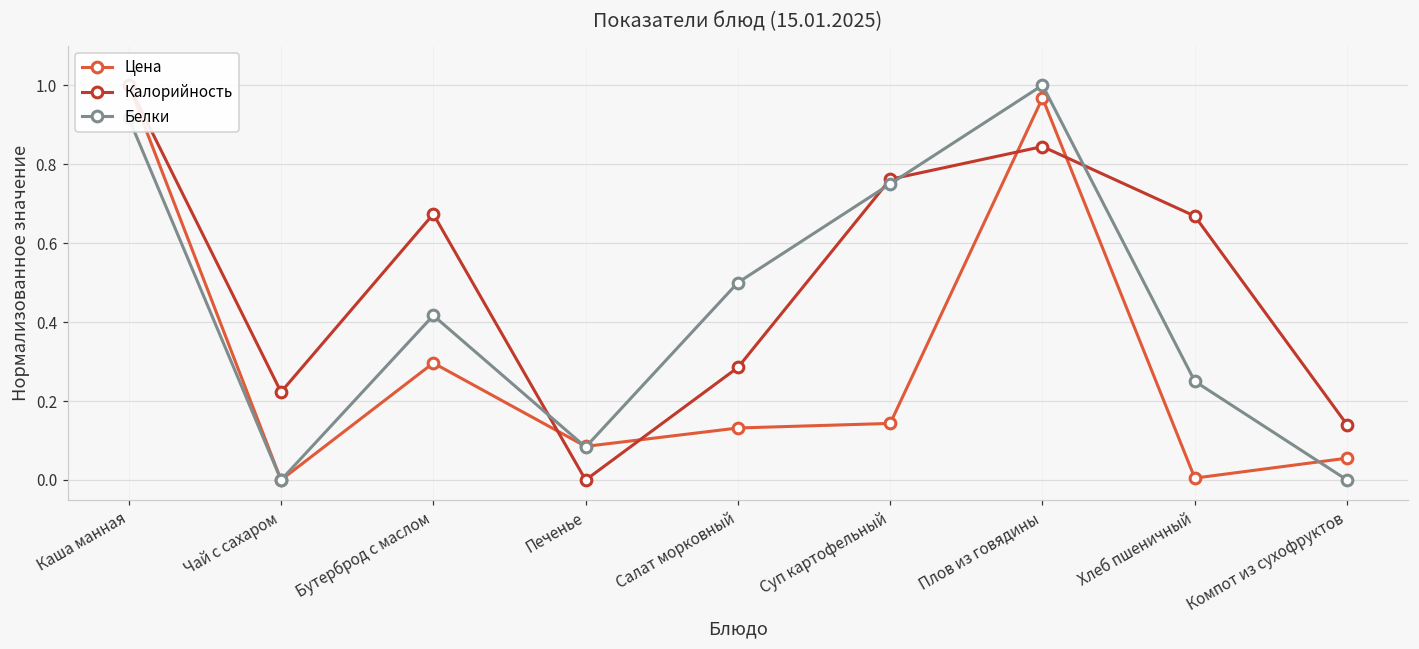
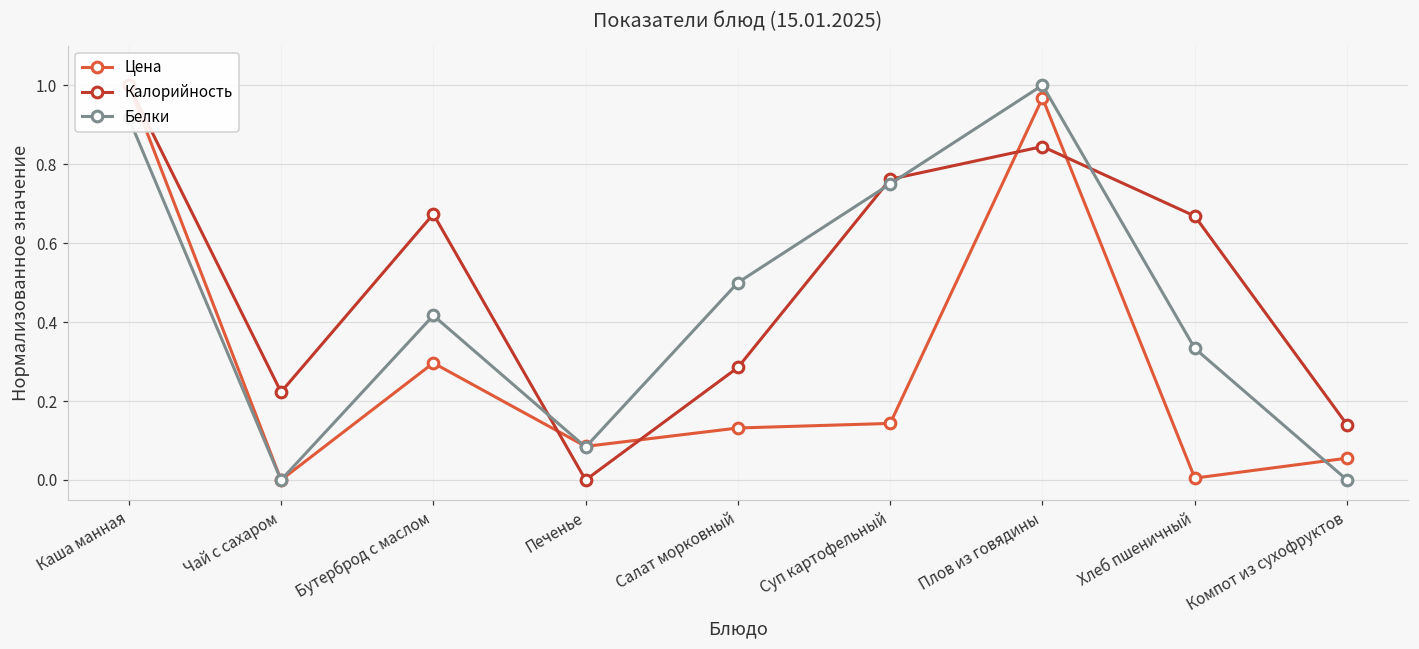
Белки, Хлеб пшеничный: 0.25 -> 0.33
